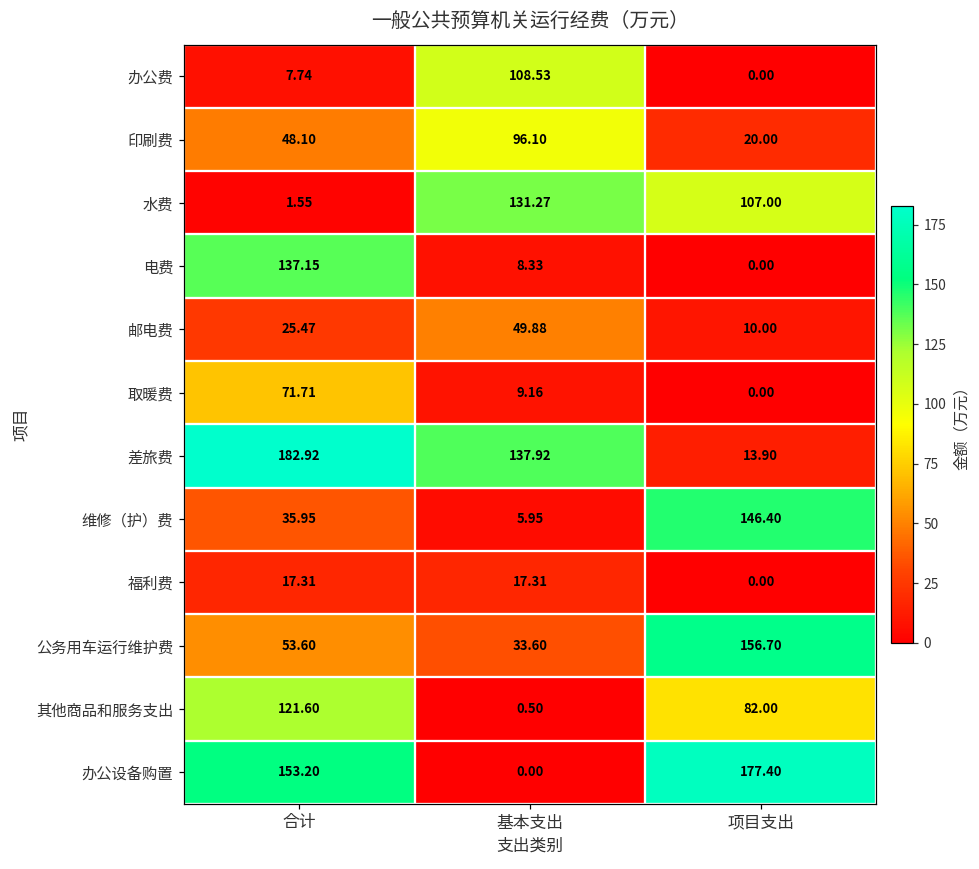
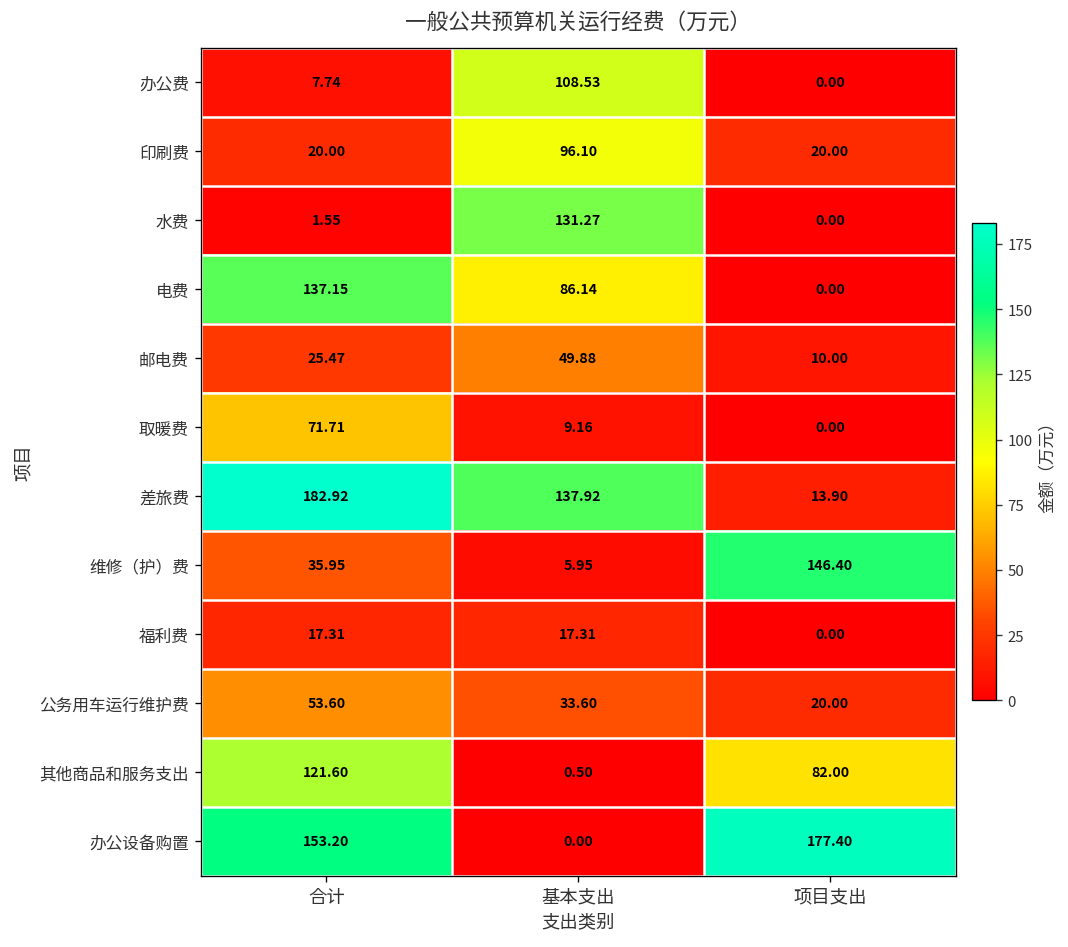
印刷费, 合计: 48.10 -> 20.00
水费, 项目支出: 107.00 -> 0.00
电费, 基本支出: 8.33 -> 86.14
公务用车运行维护费, 项目支出: 156.70 -> 20.00
